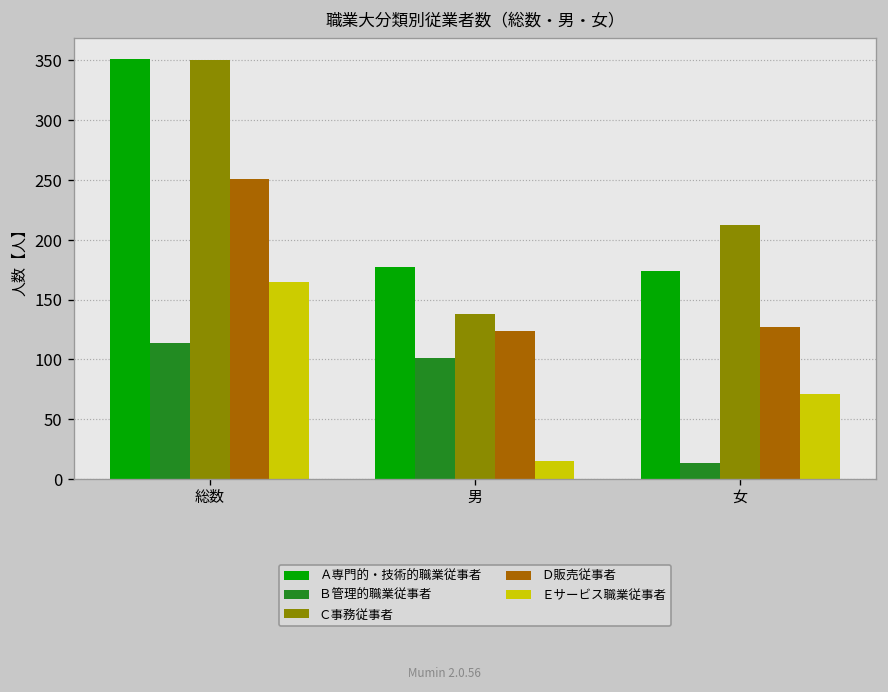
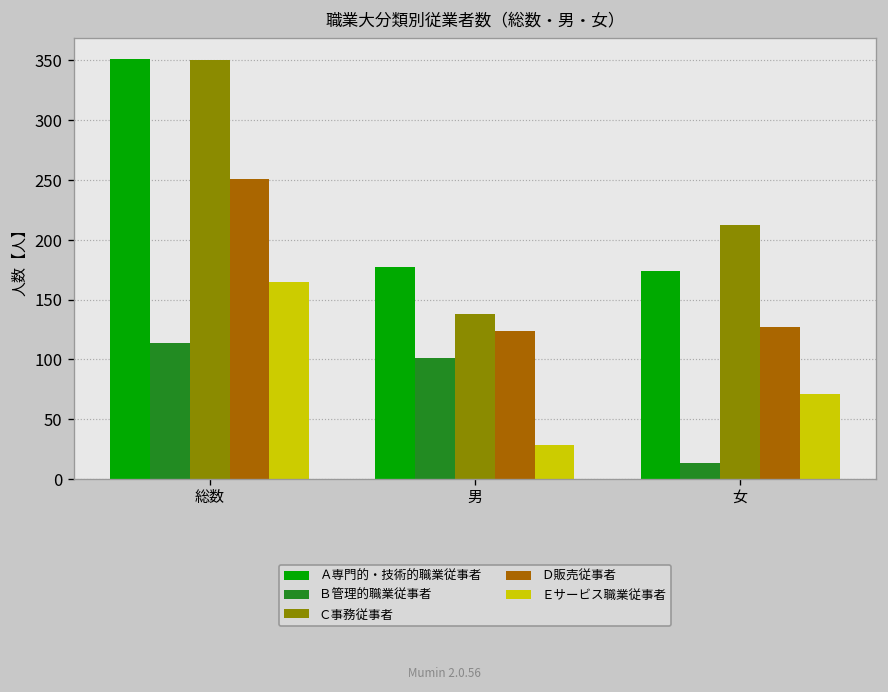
Ｅサービス職業従事者, 男: 20 -> 30
